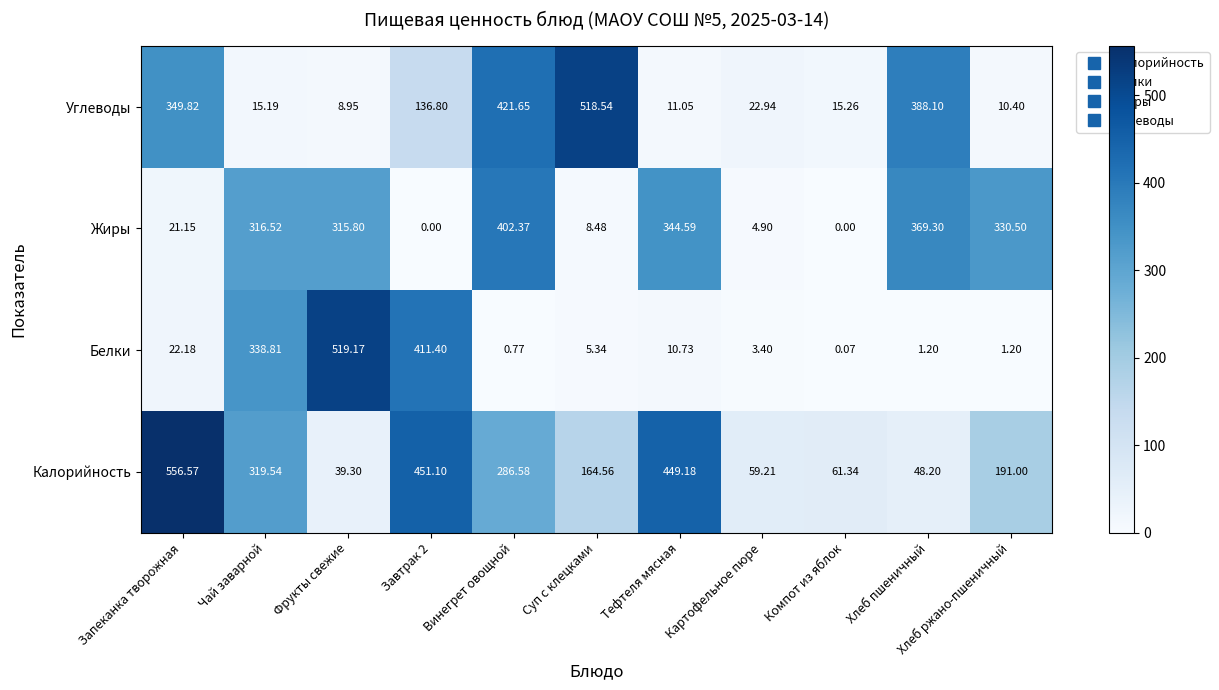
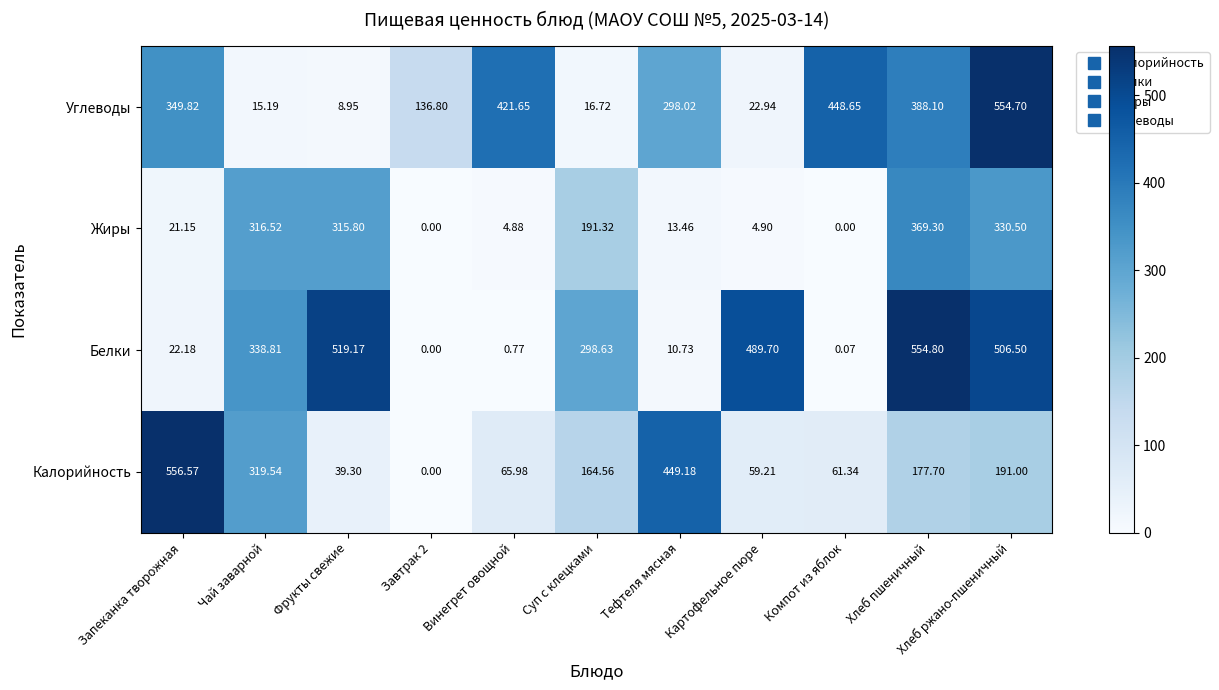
Углеводы, Суп с клецками: 518.54 -> 16.72
Углеводы, Тефтеля мясная: 11.05 -> 298.02
Углеводы, Компот из яблок: 15.26 -> 448.65
Углеводы, Хлеб ржано-пшеничный: 10.40 -> 554.70
Жиры, Винегрет овощной: 402.37 -> 4.88
Жиры, Суп с клецками: 8.48 -> 191.32
Жиры, Тефтеля мясная: 344.59 -> 13.46
Белки, Завтрак 2: 411.40 -> 0.00
Белки, Суп с клецками: 5.34 -> 298.63
Белки, Картофельное пюре: 3.40 -> 489.70
Белки, Хлеб пшеничный: 1.20 -> 554.80
Белки, Хлеб ржано-пшеничный: 1.20 -> 506.50
Калорийность, Завтрак 2: 451.10 -> 0.00
Калорийность, Винегрет овощной: 286.58 -> 65.98
Калорийность, Хлеб пшеничный: 48.20 -> 177.70
